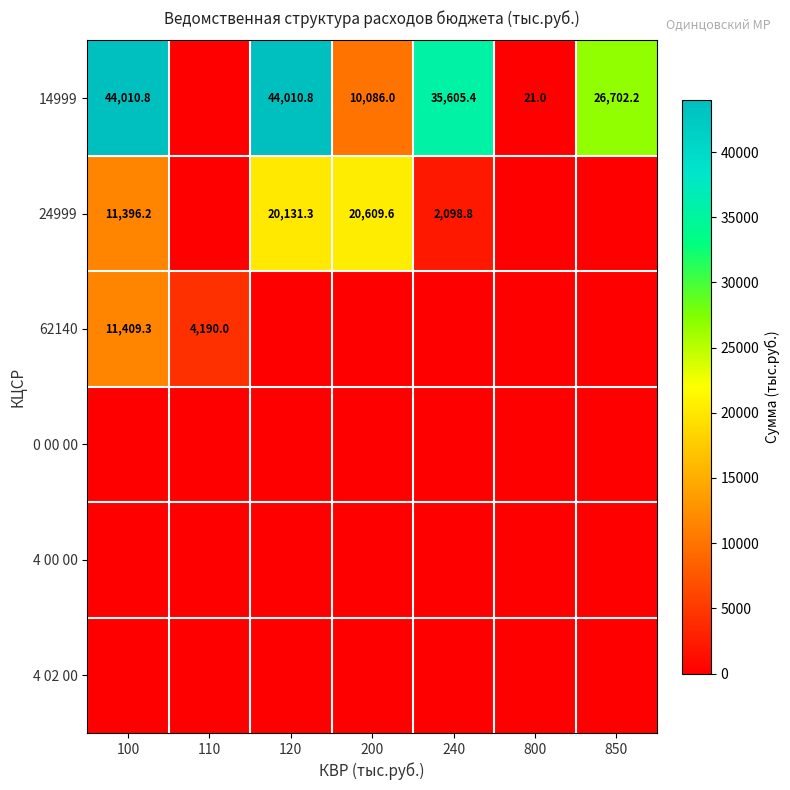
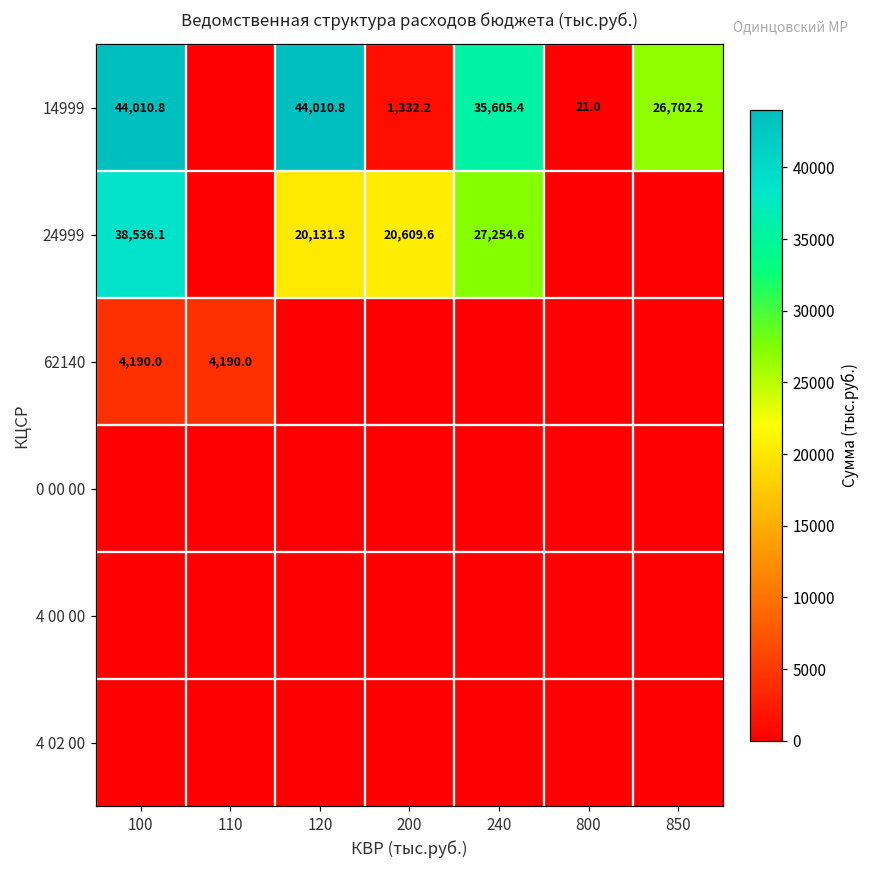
14999, 200: 10,086.0 -> 1,332.2
24999, 100: 11,396.2 -> 38,536.1
24999, 240: 2,098.8 -> 27,254.6
62140, 100: 11,409.3 -> 4,190.0
